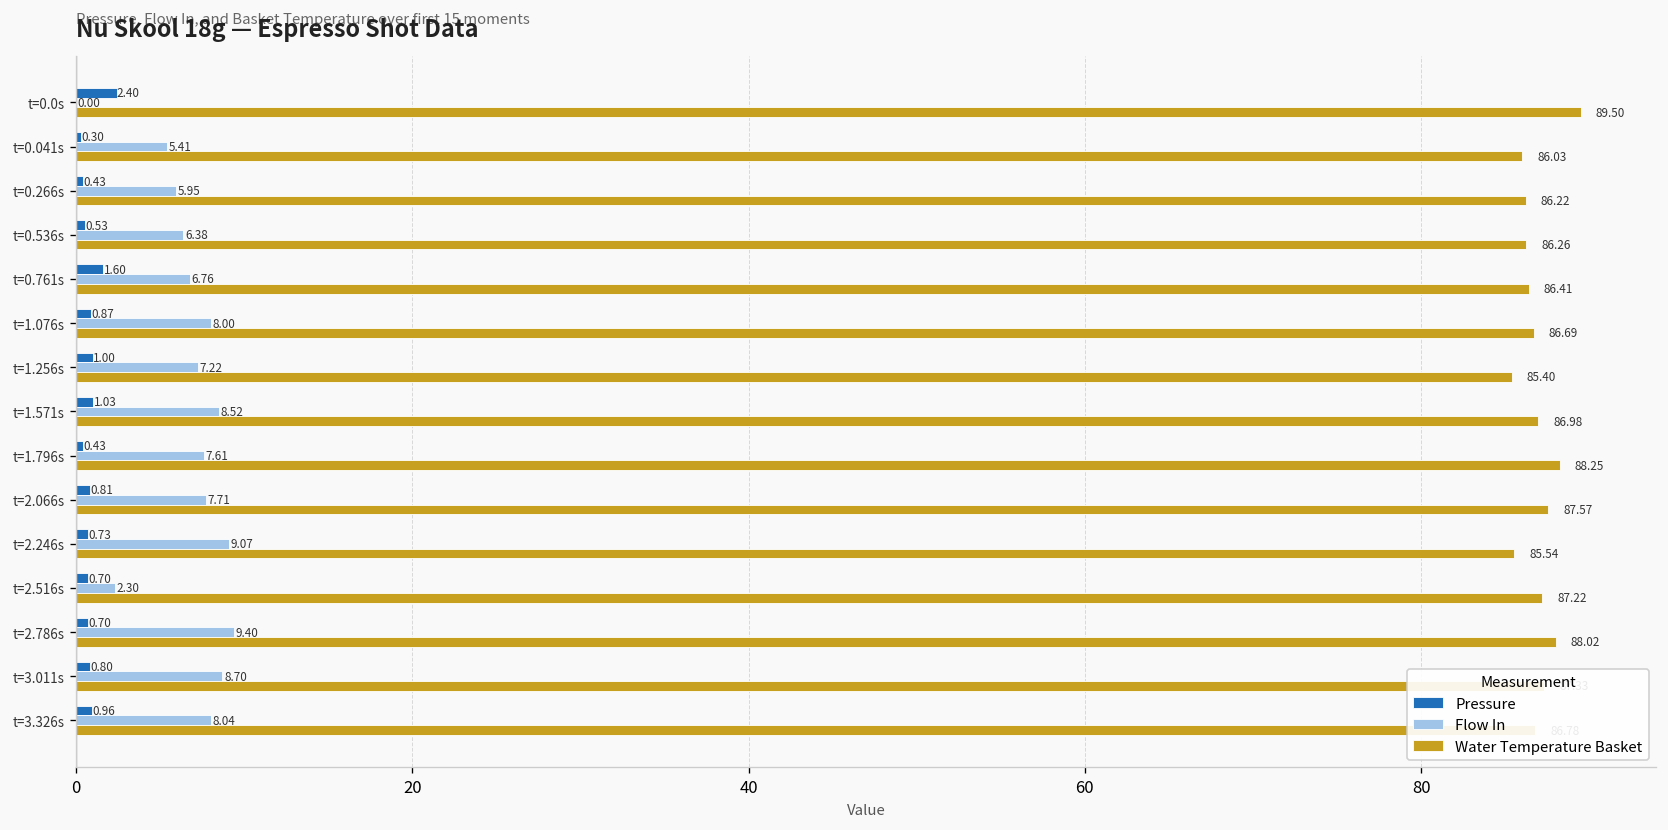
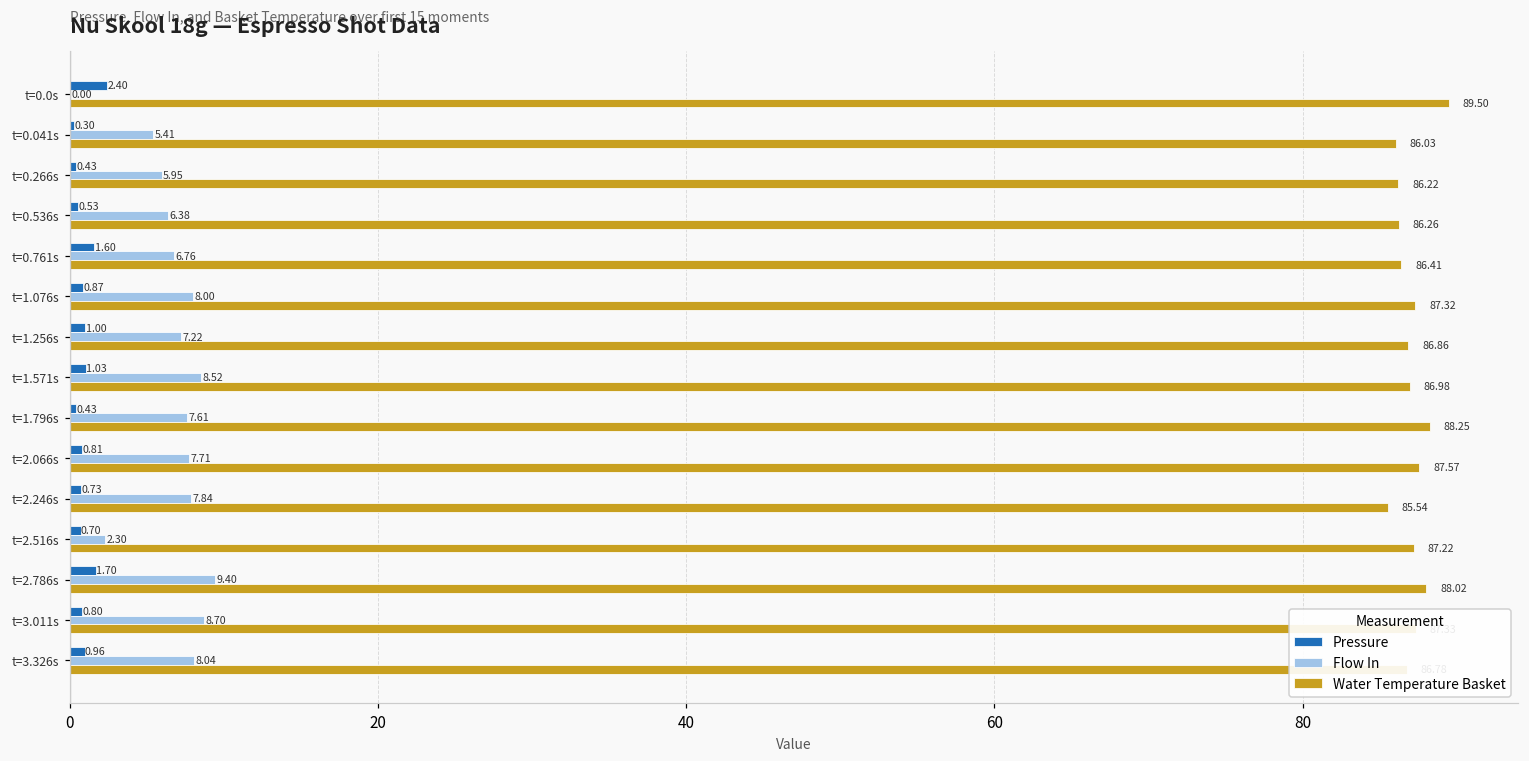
Water Temperature Basket, t=1.076s: 86.69 -> 87.32
Water Temperature Basket, t=1.256s: 85.40 -> 86.86
Flow In, t=2.246s: 9.07 -> 7.84
Pressure, t=2.786s: 0.70 -> 1.70
